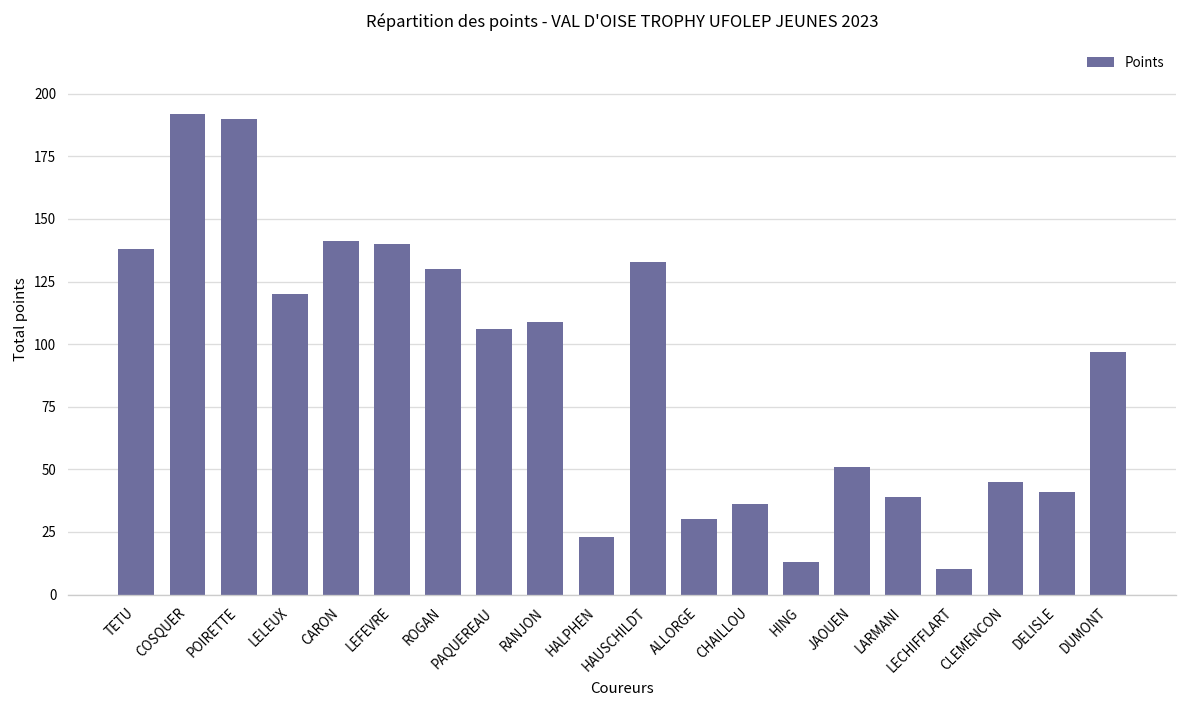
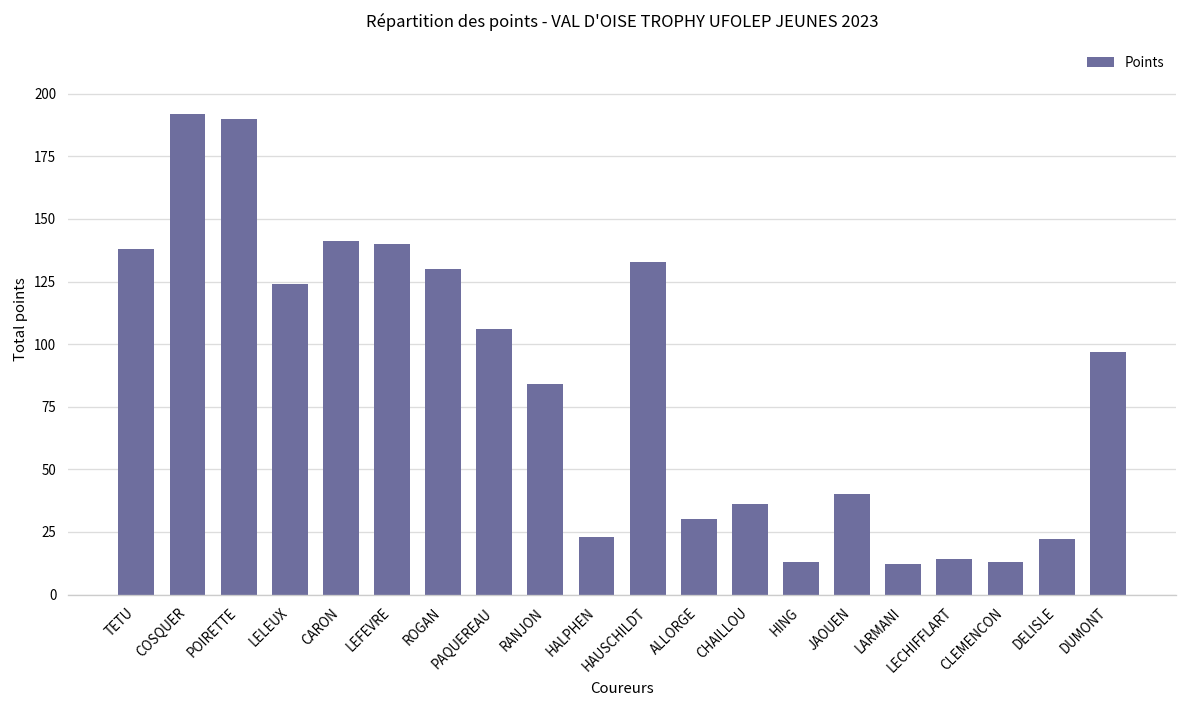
LELEUX: 120 -> 124
RANJON: 109 -> 84
JAOUEN: 51 -> 40
LARMANI: 39 -> 12
LECHIFFLART: 10 -> 14
CLEMENCON: 45 -> 13
DELISLE: 41 -> 22
